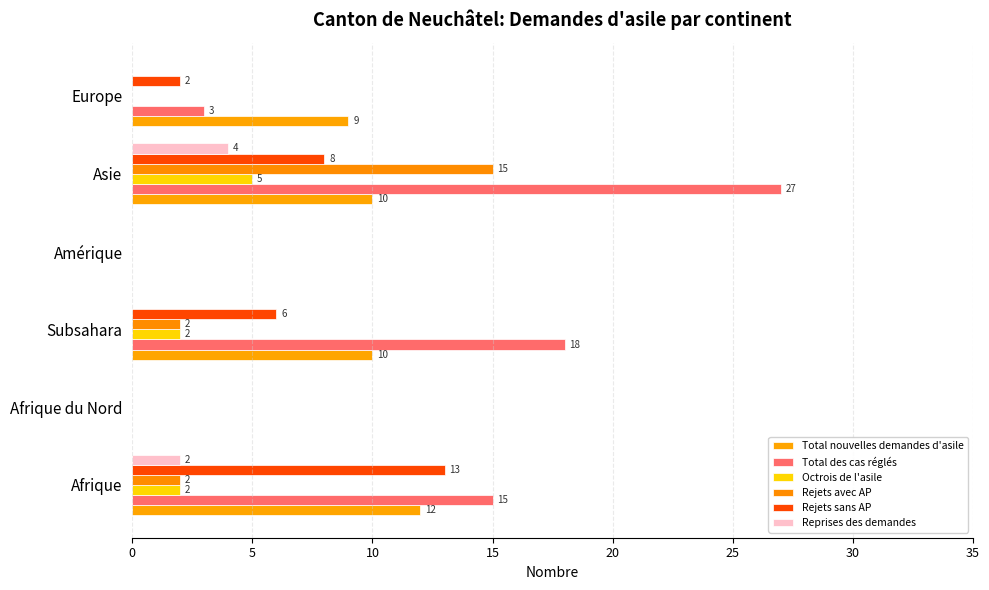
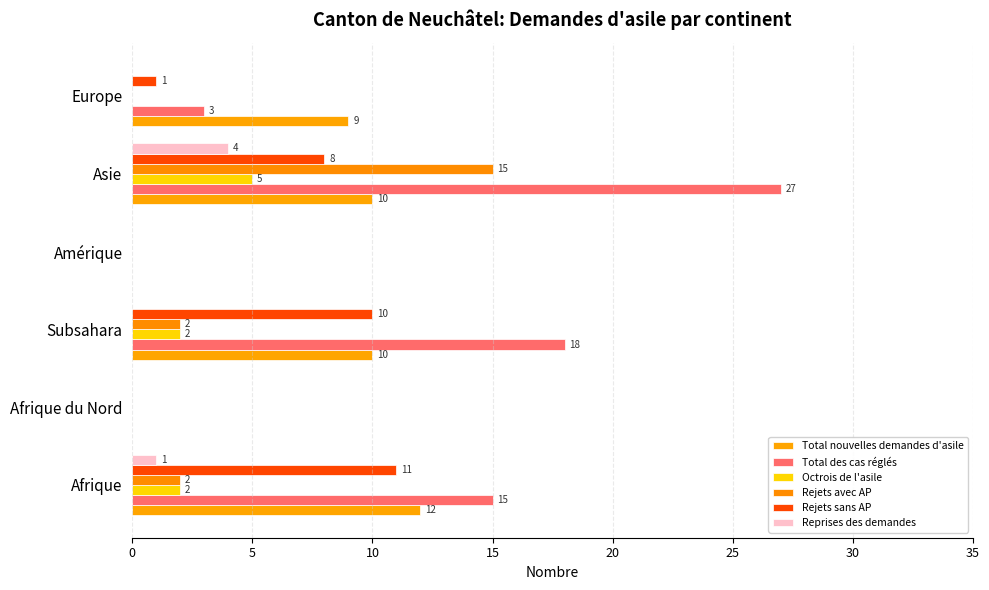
Rejets sans AP, Europe: 2 -> 1
Rejets sans AP, Subsahara: 6 -> 10
Reprises des demandes, Afrique: 2 -> 1
Rejets sans AP, Afrique: 13 -> 11
